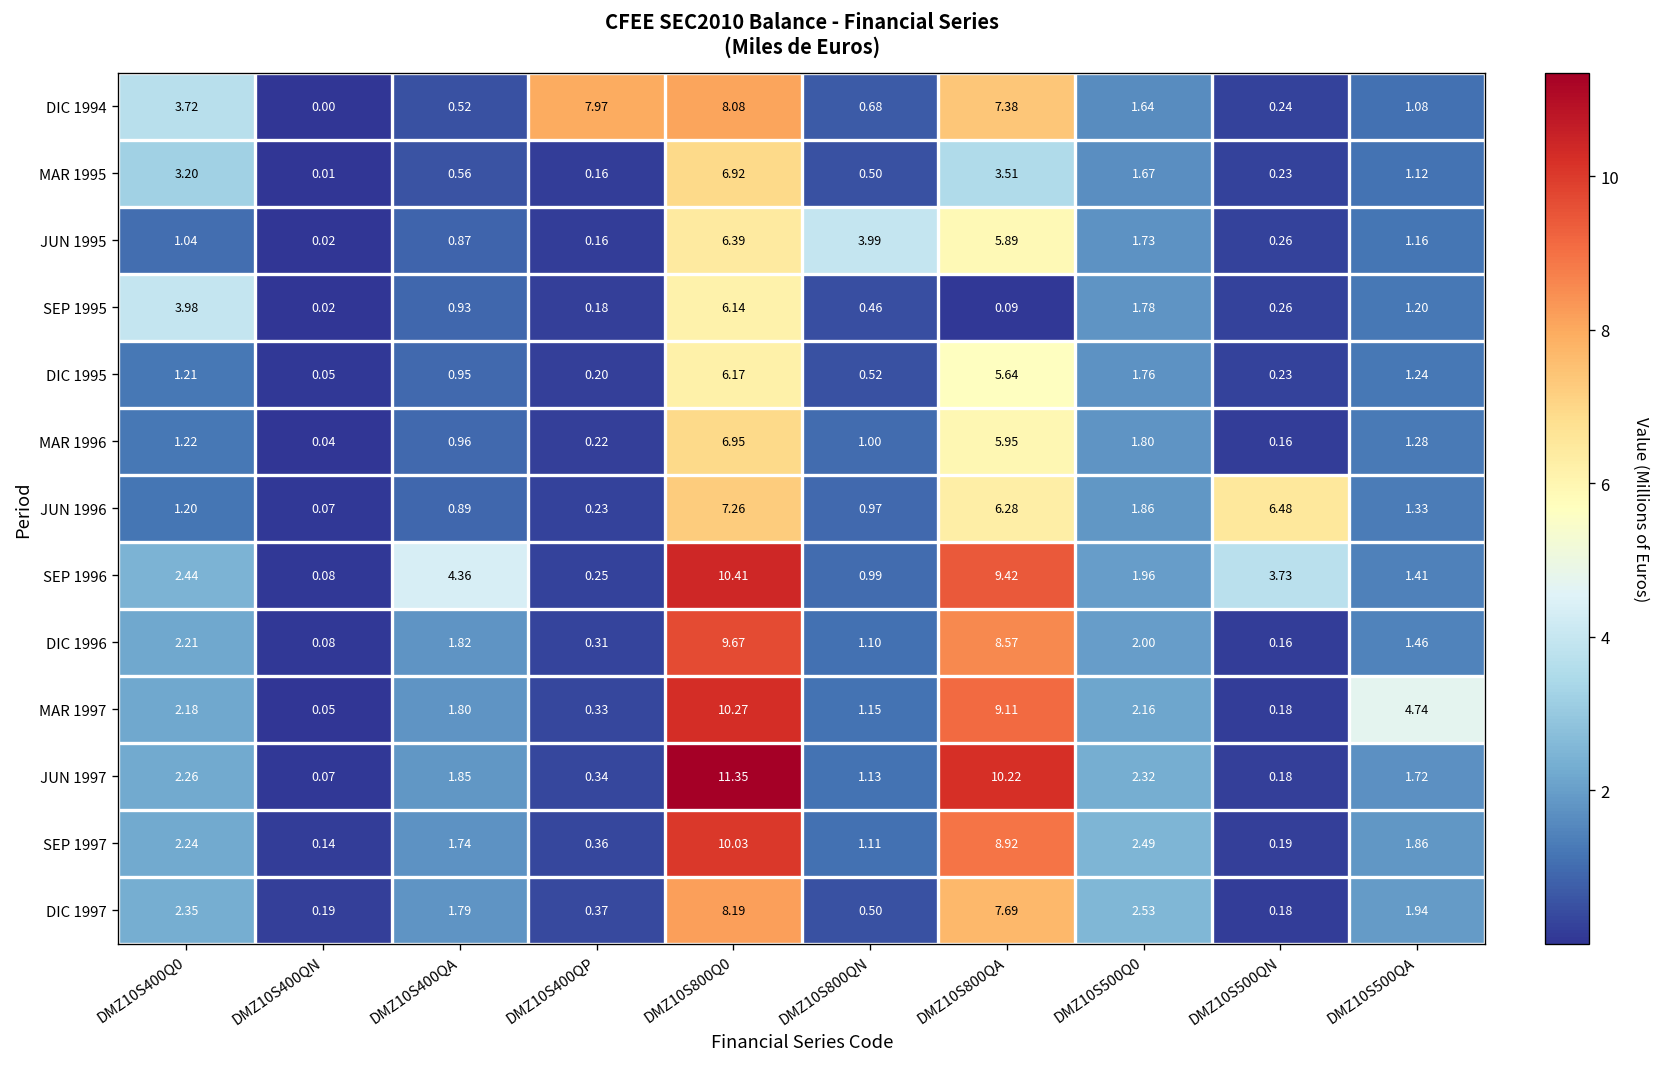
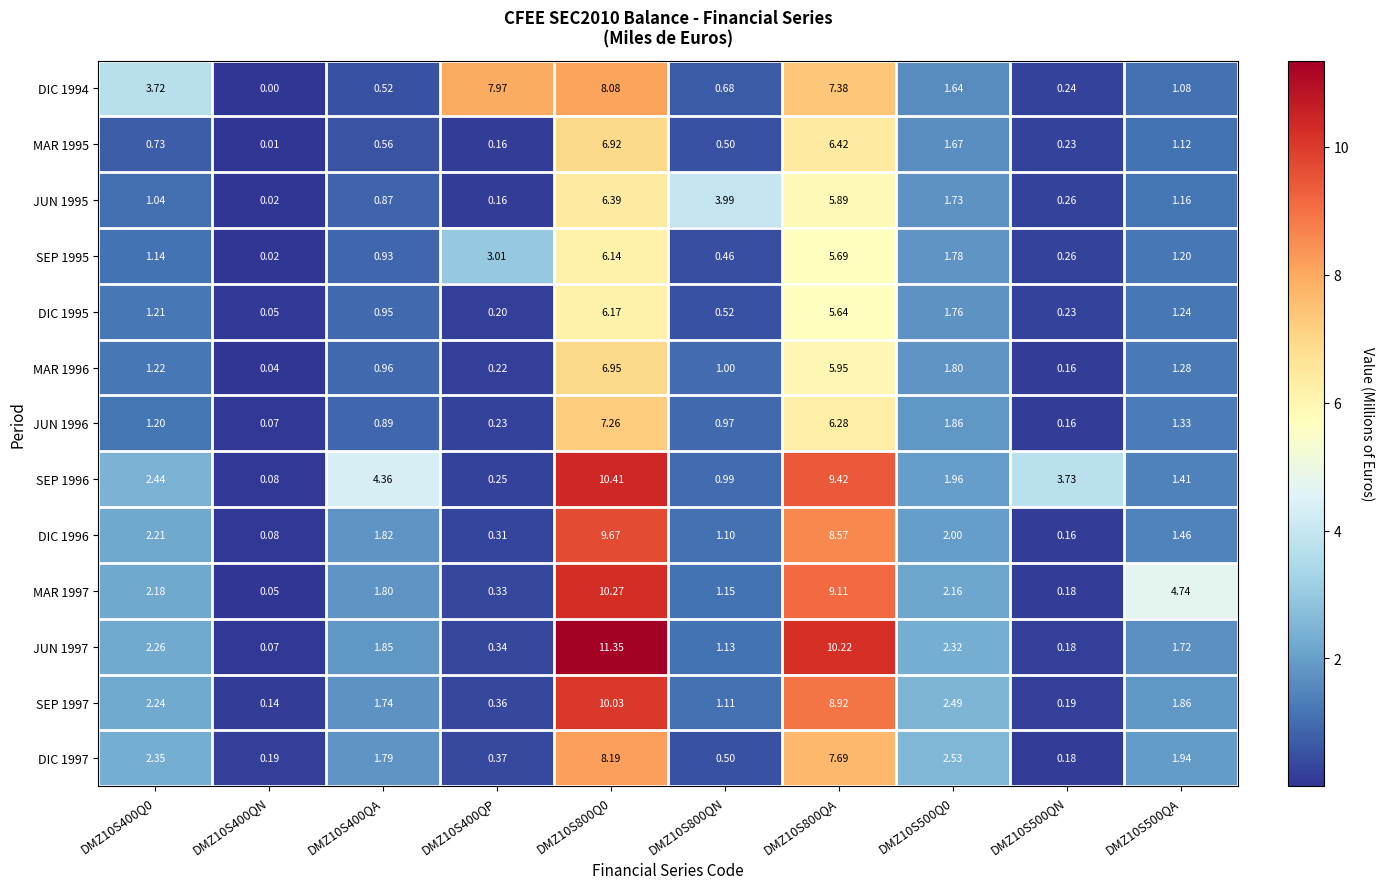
MAR 1995, DMZ10S400Q0: 3.20 -> 0.73
MAR 1995, DMZ10S800QA: 3.51 -> 6.42
SEP 1995, DMZ10S400Q0: 3.98 -> 1.14
SEP 1995, DMZ10S400QP: 0.18 -> 3.01
SEP 1995, DMZ10S800QA: 0.09 -> 5.69
JUN 1996, DMZ10S500QN: 6.48 -> 0.16
